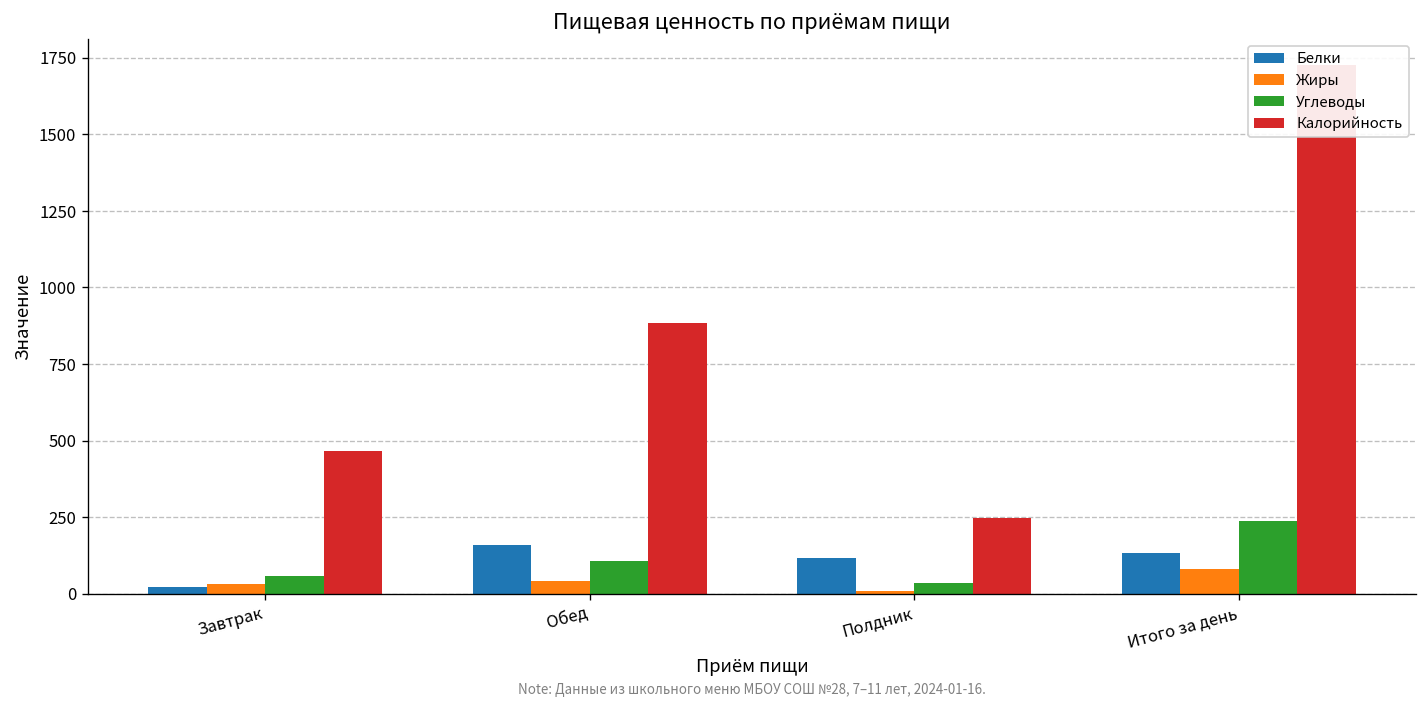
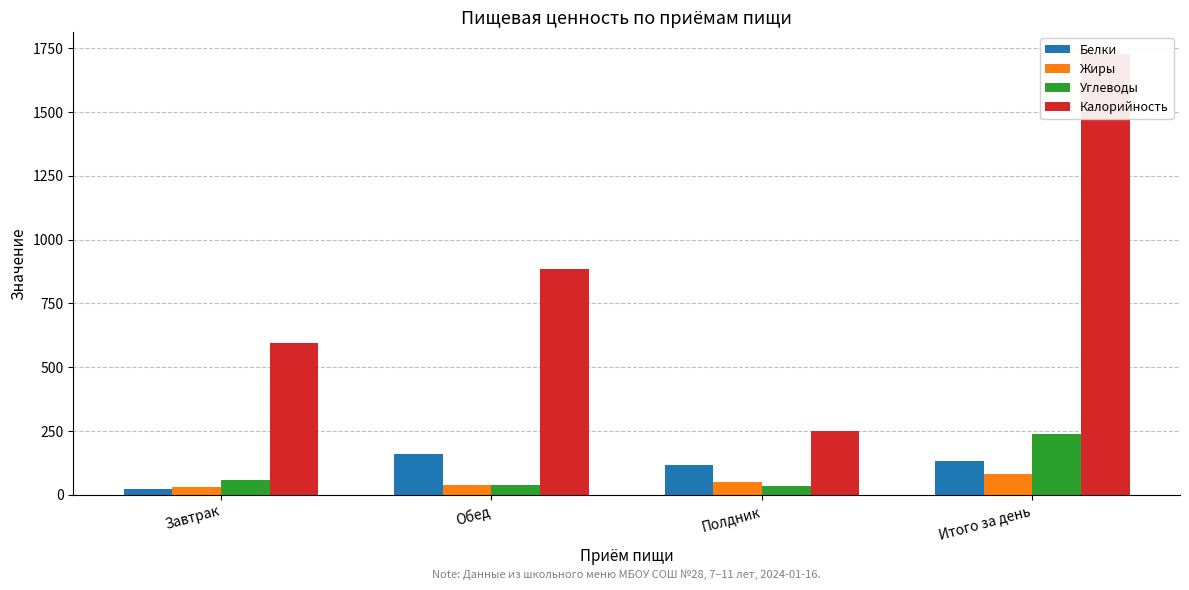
Калорийность, Завтрак: 470 -> 590
Углеводы, Обед: 110 -> 40
Жиры, Полдник: 10 -> 50
